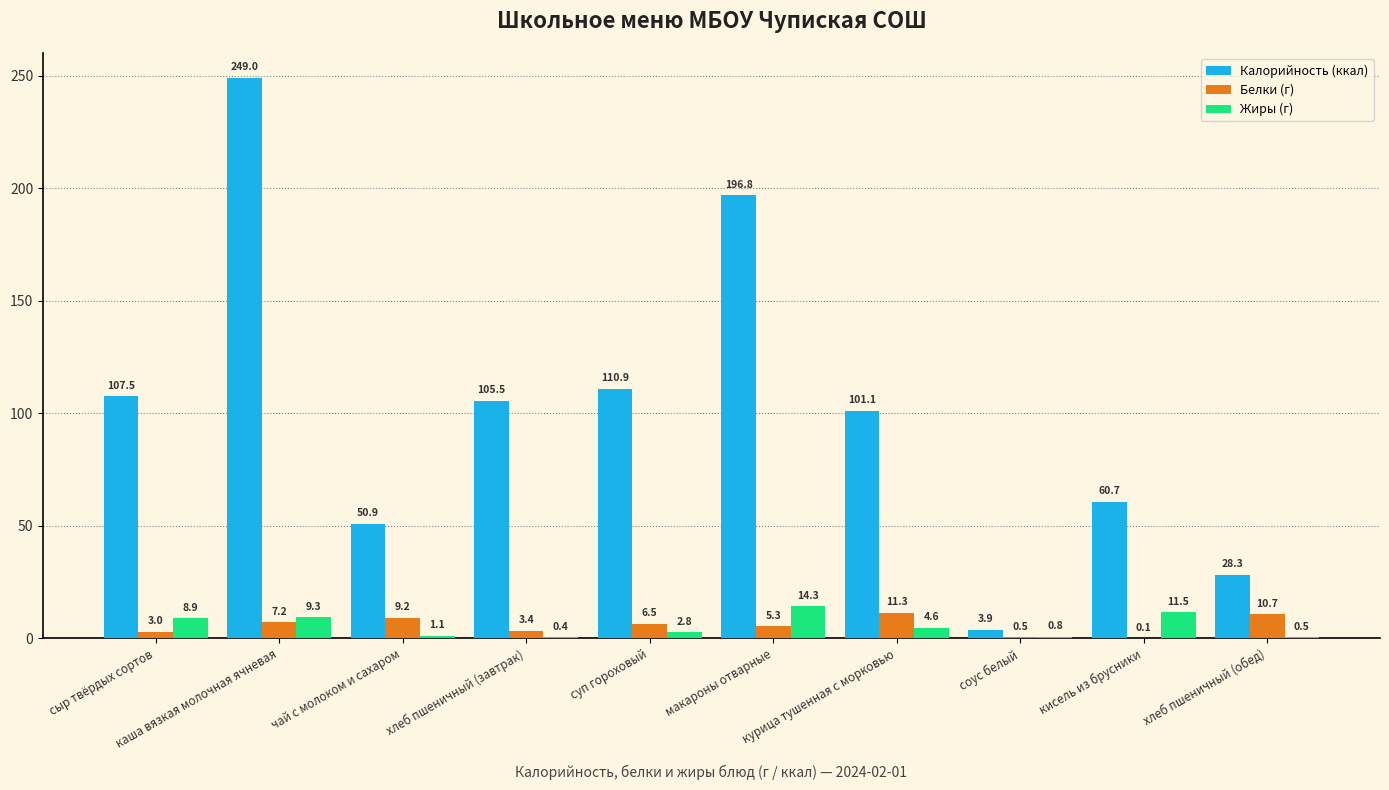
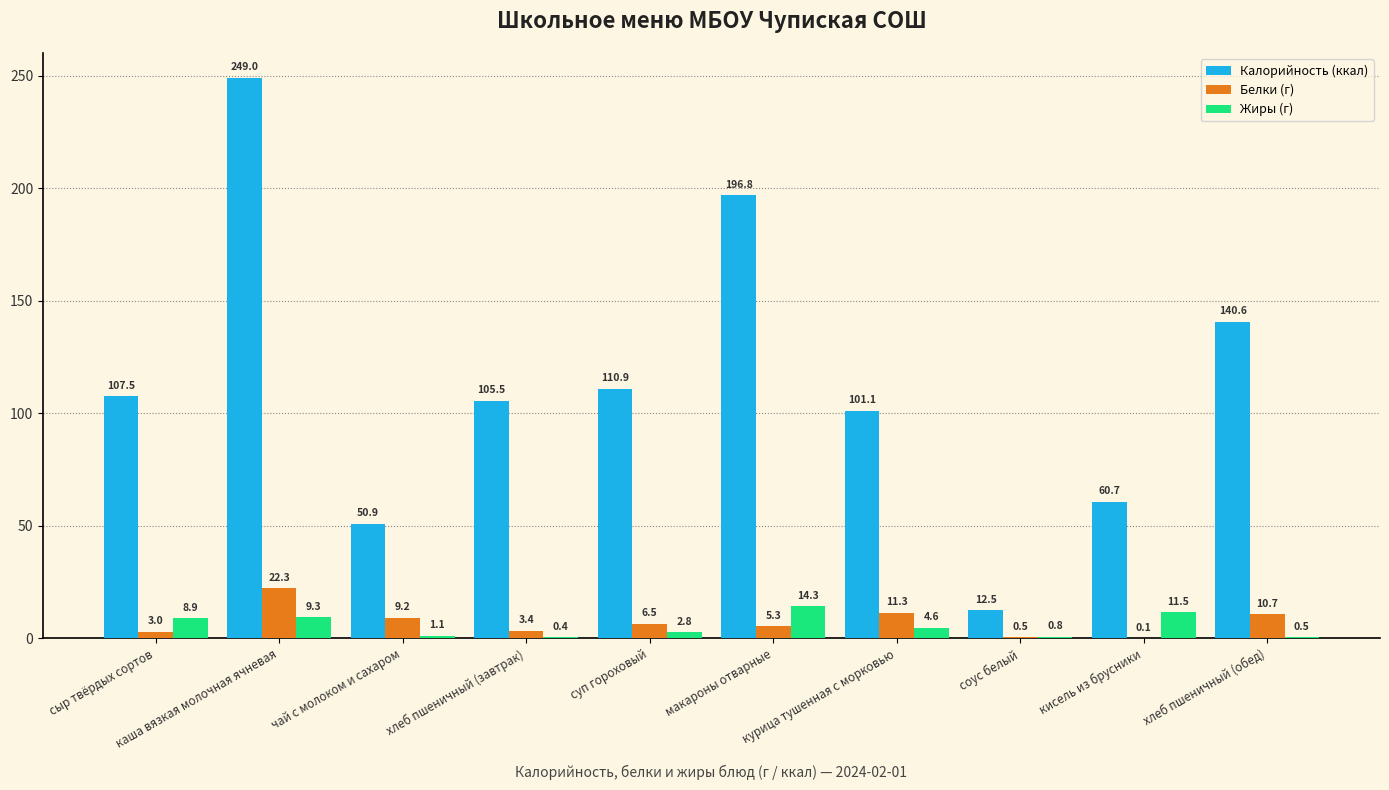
Белки (г), каша вязкая молочная ячневая: 7.2 -> 22.3
Калорийность (ккал), соус белый: 3.9 -> 12.5
Калорийность (ккал), хлеб пшеничный (обед): 28.3 -> 140.6
